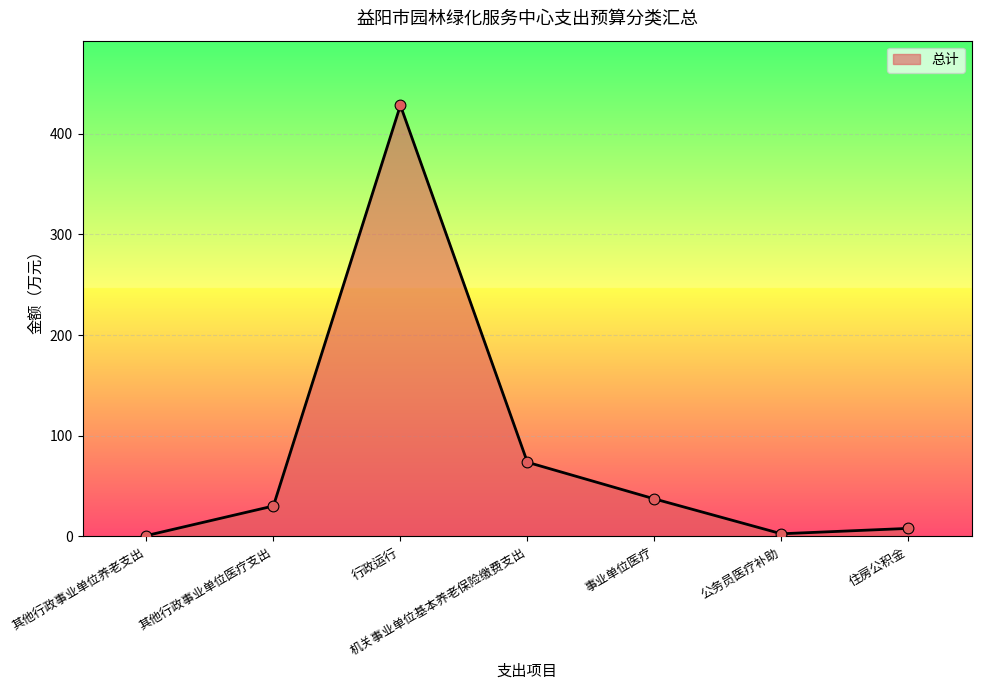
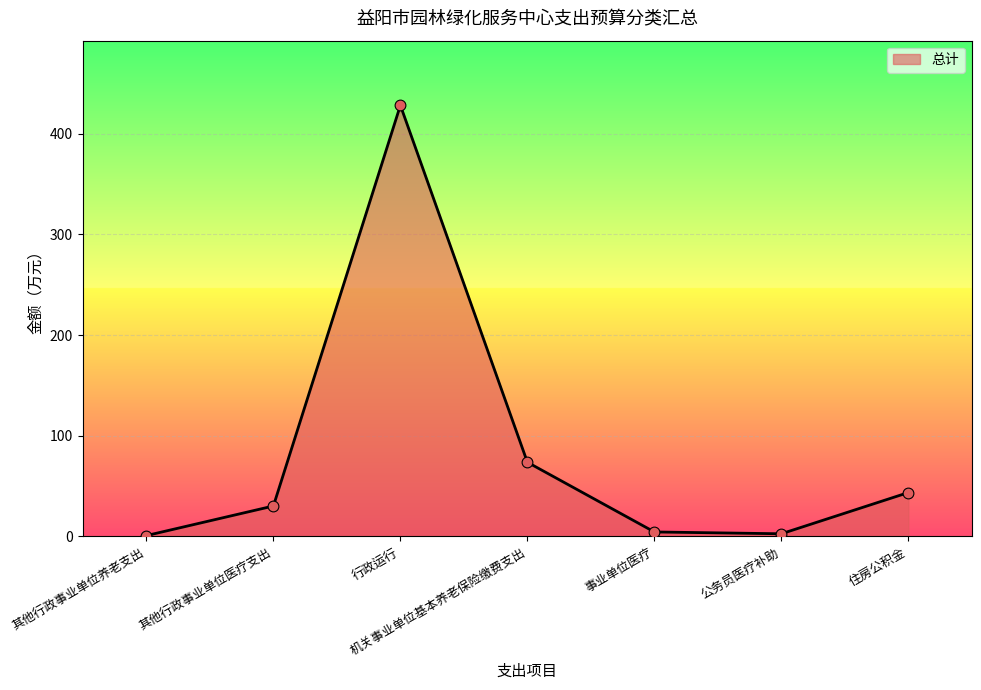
事业单位医疗: 37 -> 4
住房公积金: 8 -> 44
